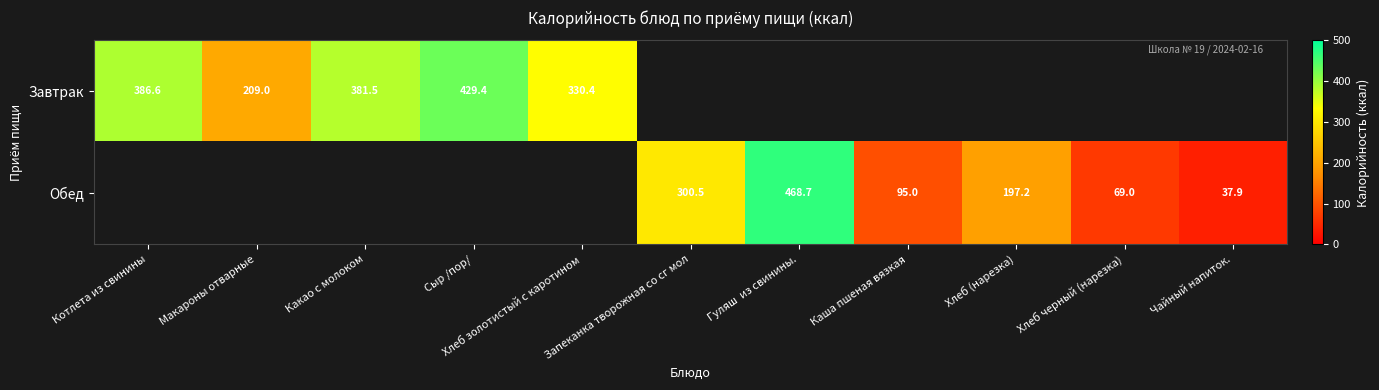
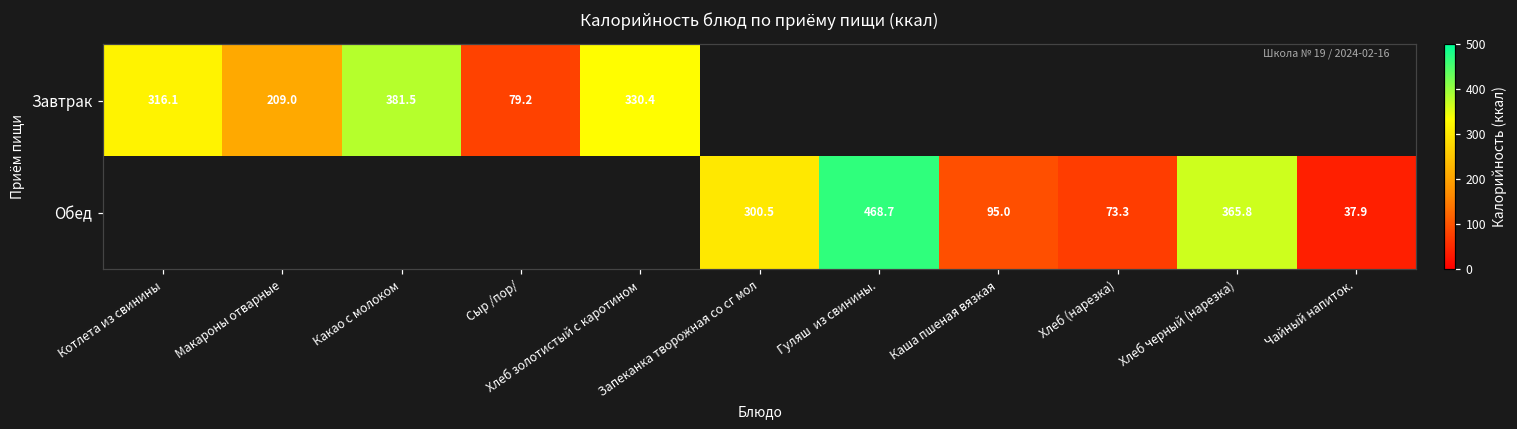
Завтрак, Котлета из свинины: 386.6 -> 316.1
Завтрак, Сыр /пор/: 429.4 -> 79.2
Обед, Хлеб (нарезка): 197.2 -> 73.3
Обед, Хлеб черный (нарезка): 69.0 -> 365.8
